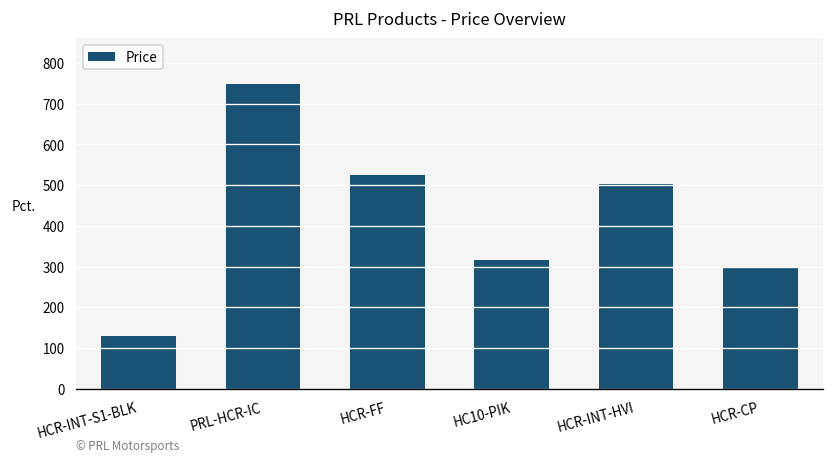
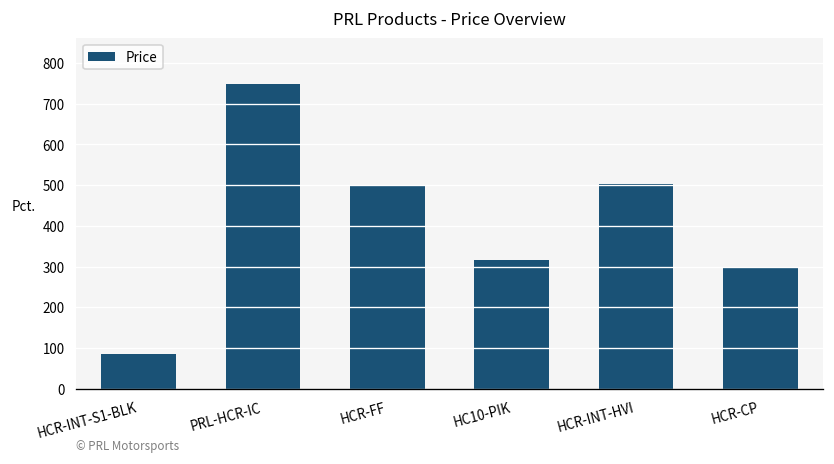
HCR-INT-S1-BLK: 130 -> 90
HCR-FF: 520 -> 500
